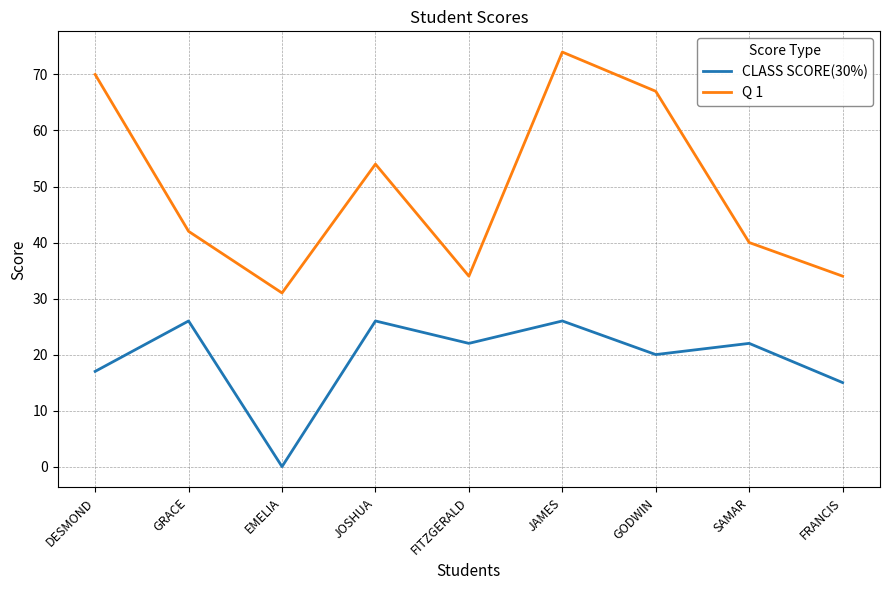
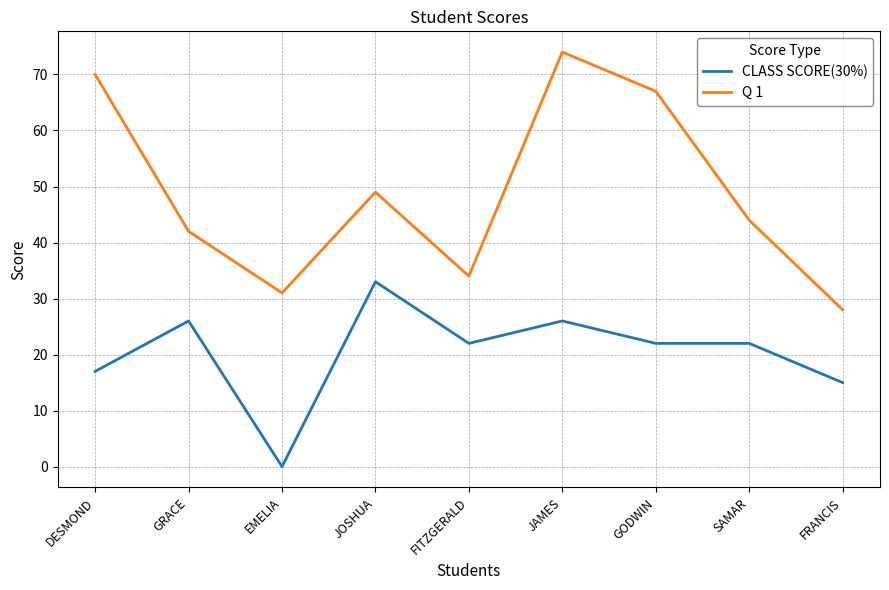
CLASS SCORE(30%), JOSHUA: 26 -> 33
Q 1, JOSHUA: 54 -> 49
CLASS SCORE(30%), GODWIN: 20 -> 22
Q 1, SAMAR: 40 -> 44
Q 1, FRANCIS: 34 -> 28
